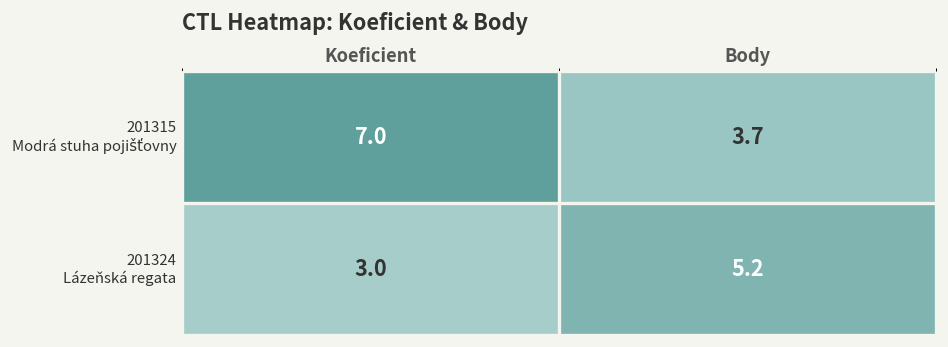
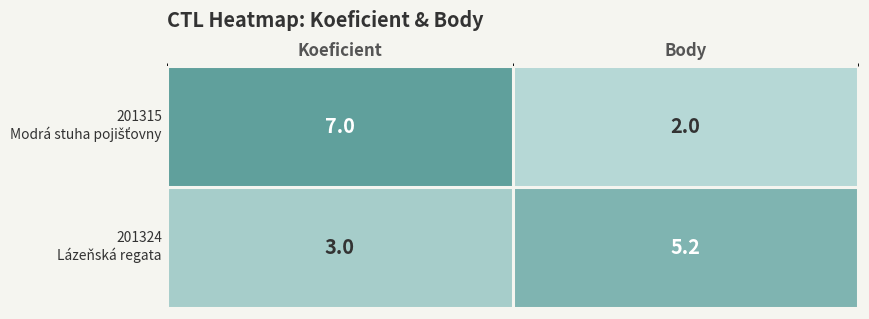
201315 Modrá stuha pojišťovny, Body: 3.7 -> 2.0
